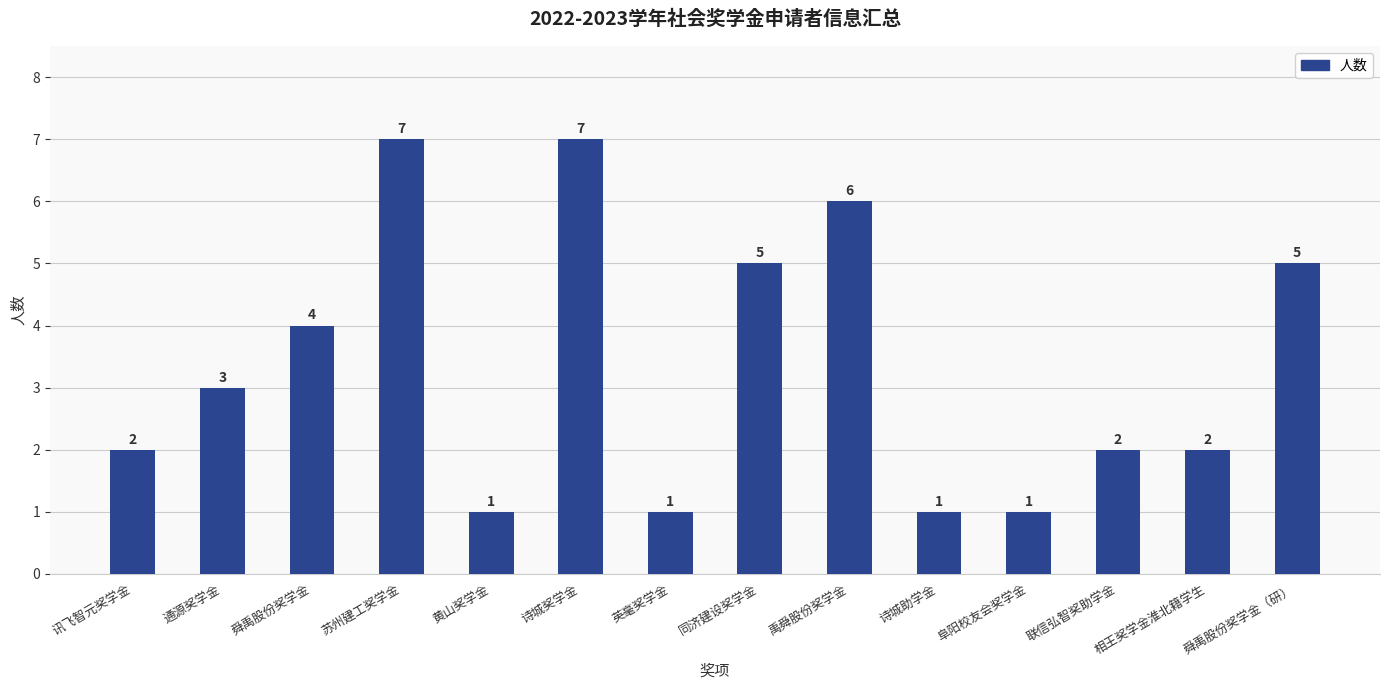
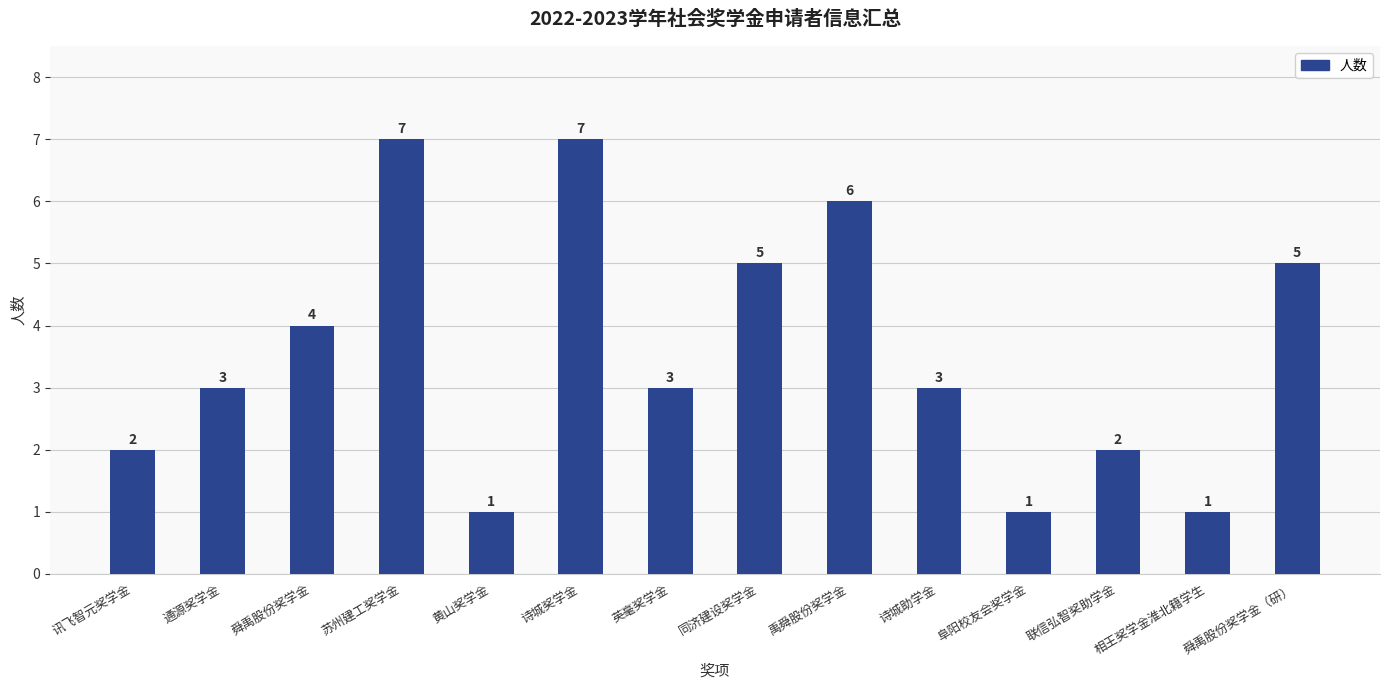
英毫奖学金: 1 -> 3
诗城助学金: 1 -> 3
相王奖学金淮北籍学生: 2 -> 1
